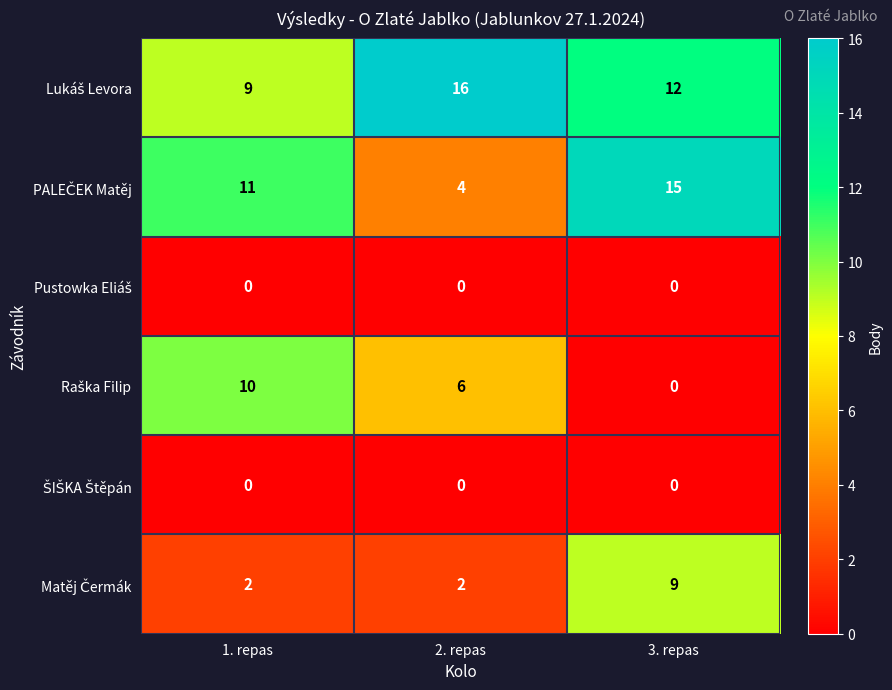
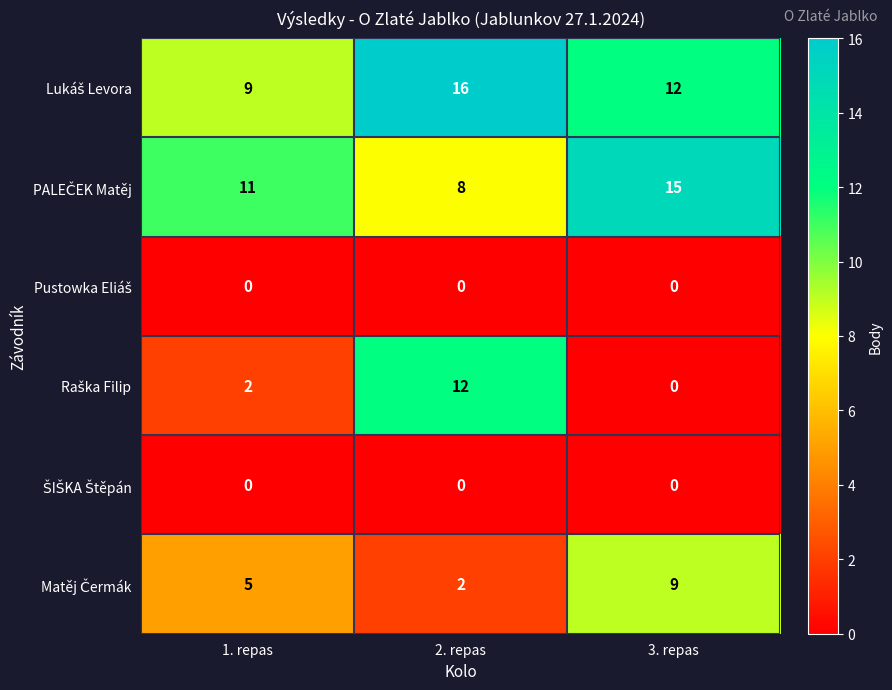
PALEČEK Matěj, 2. repas: 4 -> 8
Raška Filip, 1. repas: 10 -> 2
Raška Filip, 2. repas: 6 -> 12
Matěj Čermák, 1. repas: 2 -> 5
